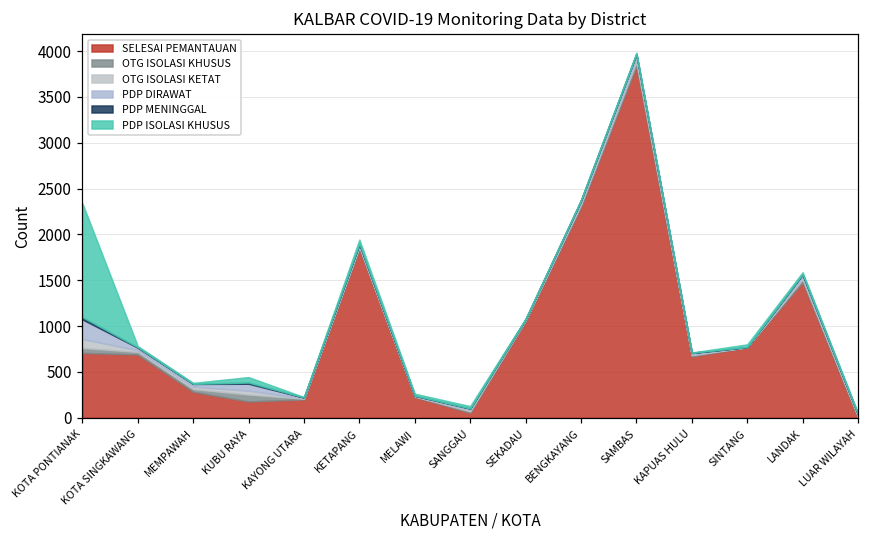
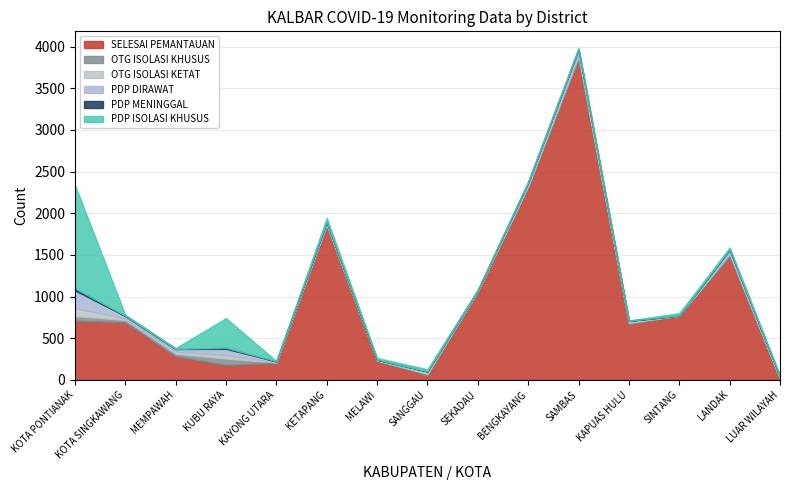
PDP ISOLASI KHUSUS, KUBU RAYA: 100 -> 400
